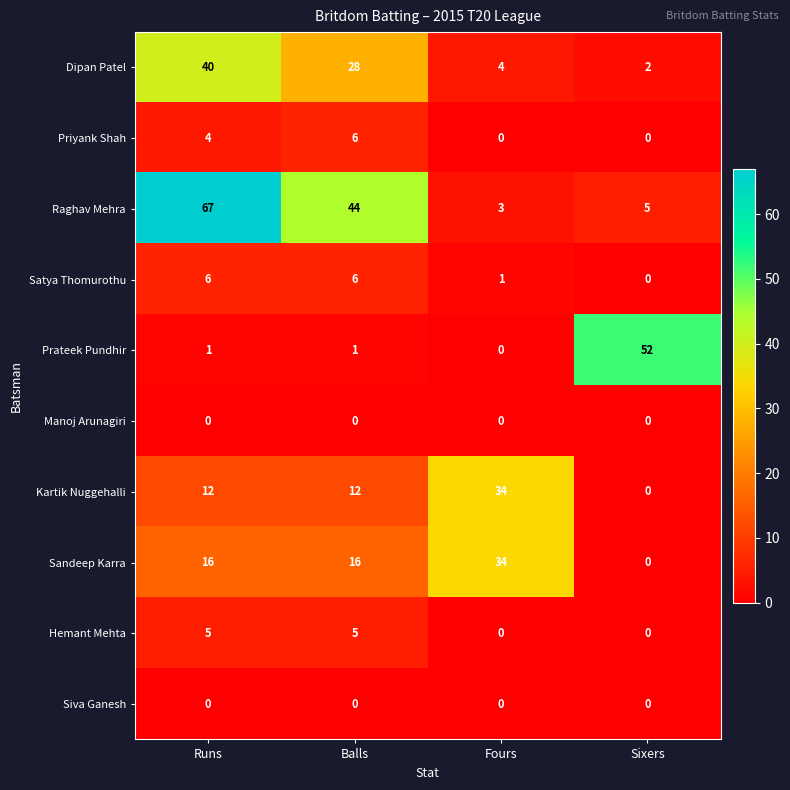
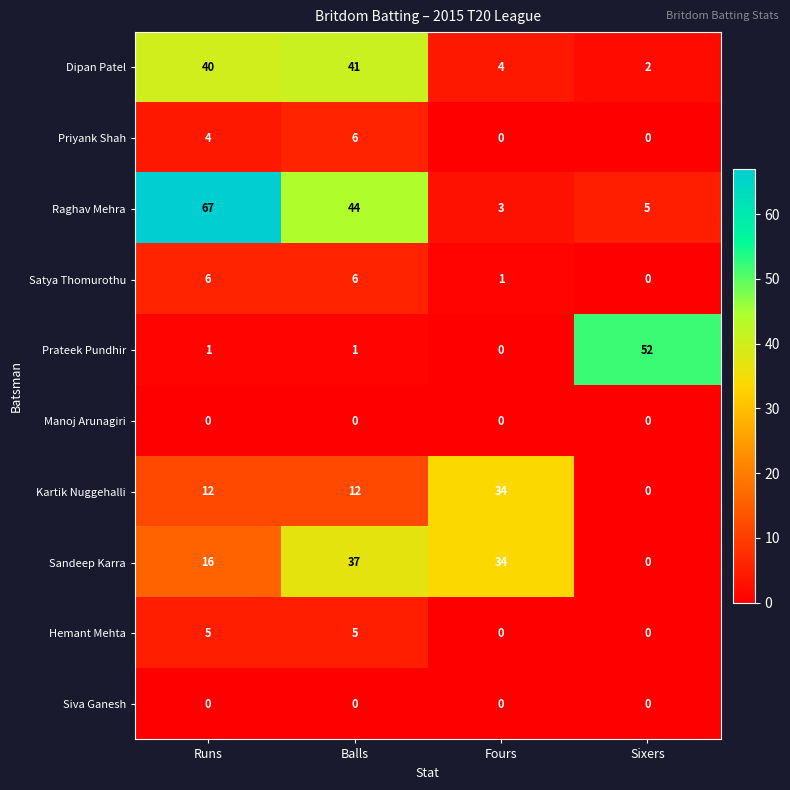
Dipan Patel, Balls: 28 -> 41
Sandeep Karra, Balls: 16 -> 37
